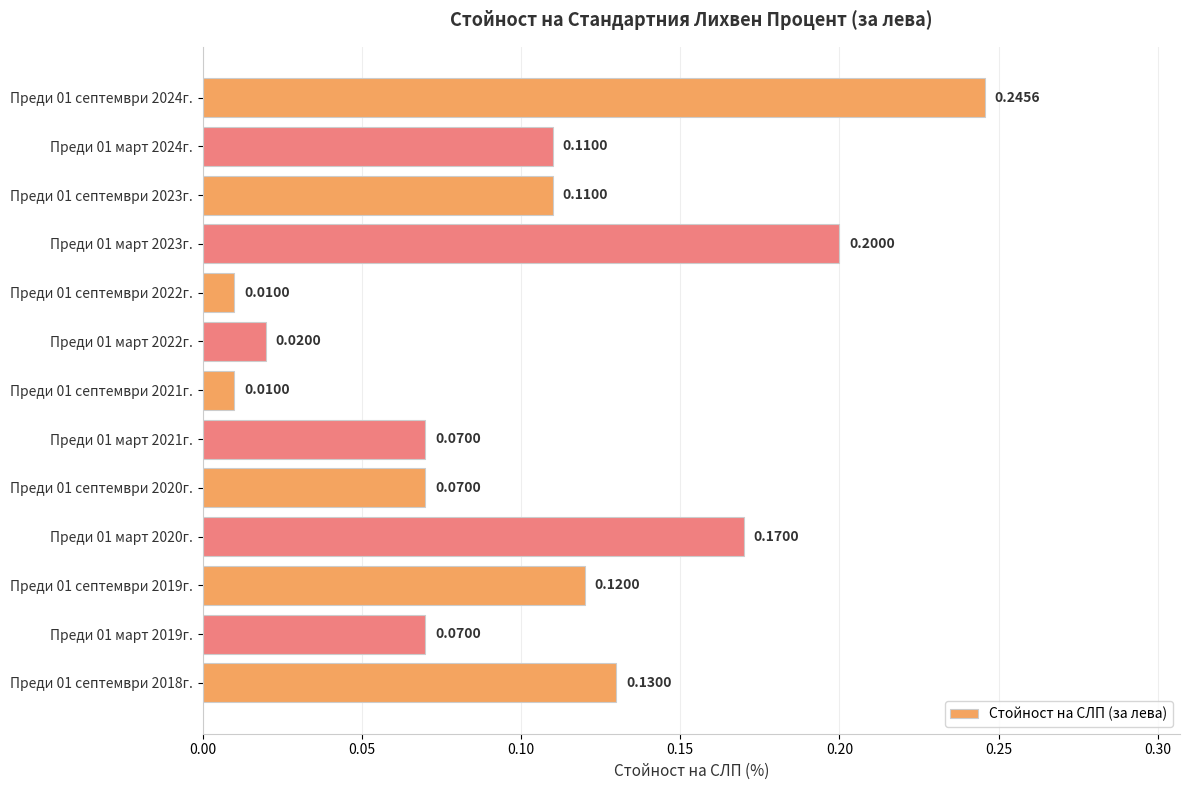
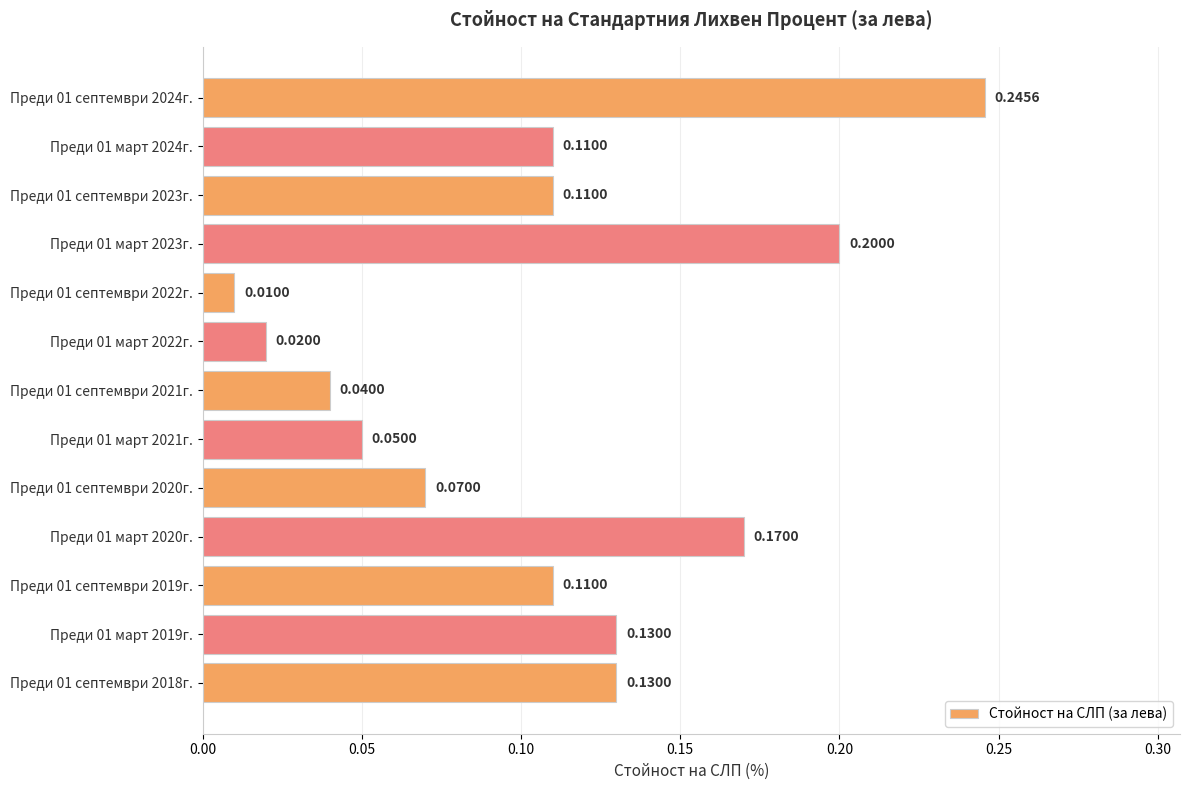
Преди 01 септември 2021г.: 0.0100 -> 0.0400
Преди 01 март 2021г.: 0.0700 -> 0.0500
Преди 01 септември 2019г.: 0.1200 -> 0.1100
Преди 01 март 2019г.: 0.0700 -> 0.1300
